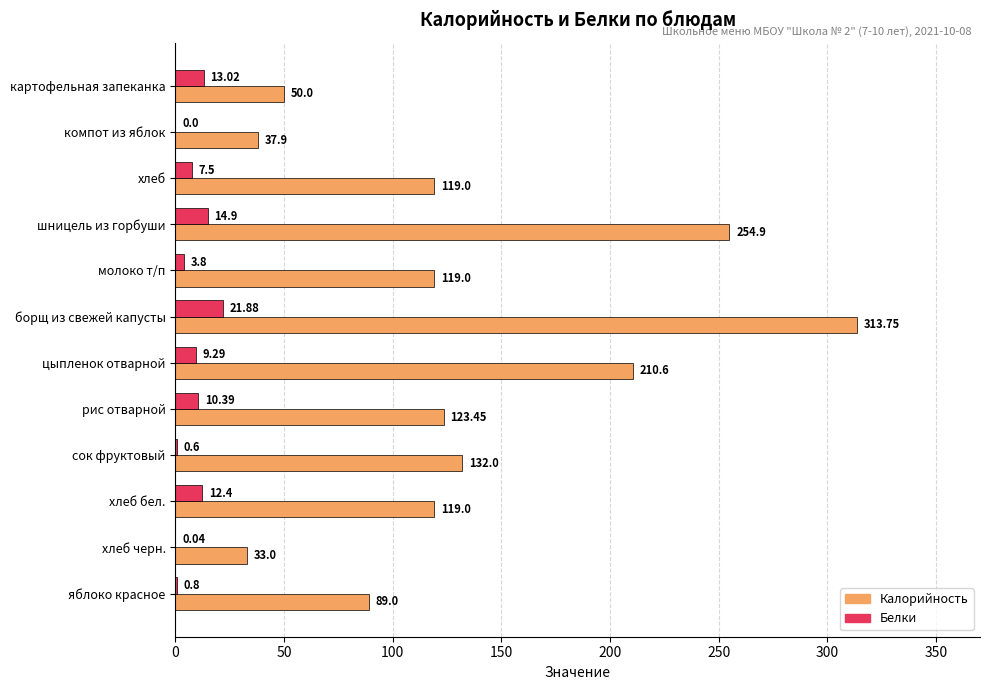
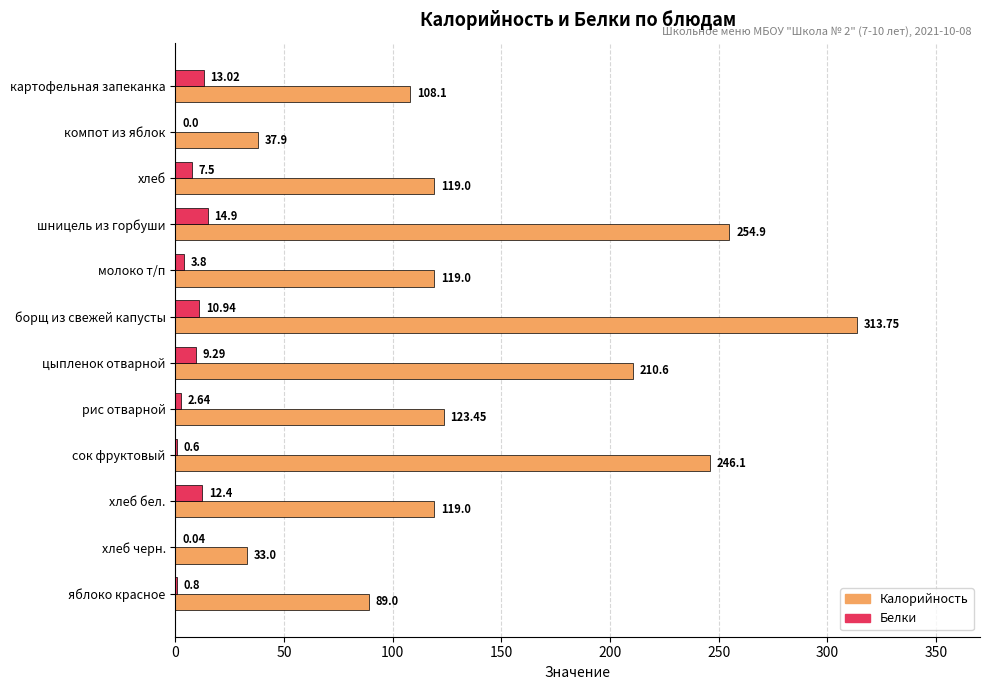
Калорийность, картофельная запеканка: 50.0 -> 108.1
Белки, борщ из свежей капусты: 21.88 -> 10.94
Белки, рис отварной: 10.39 -> 2.64
Калорийность, сок фруктовый: 132.0 -> 246.1
